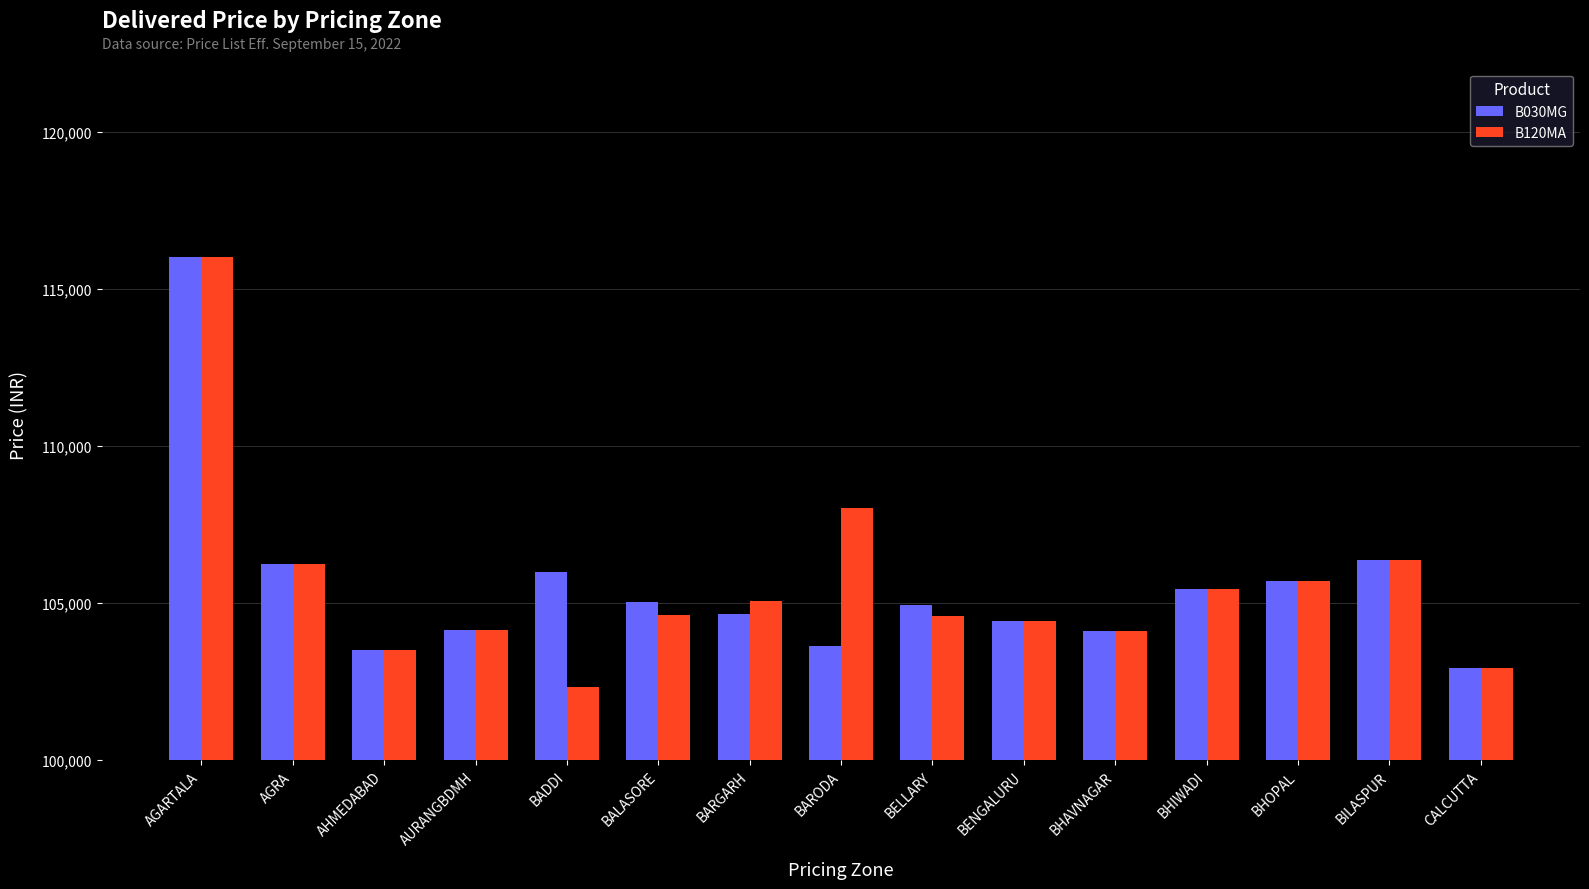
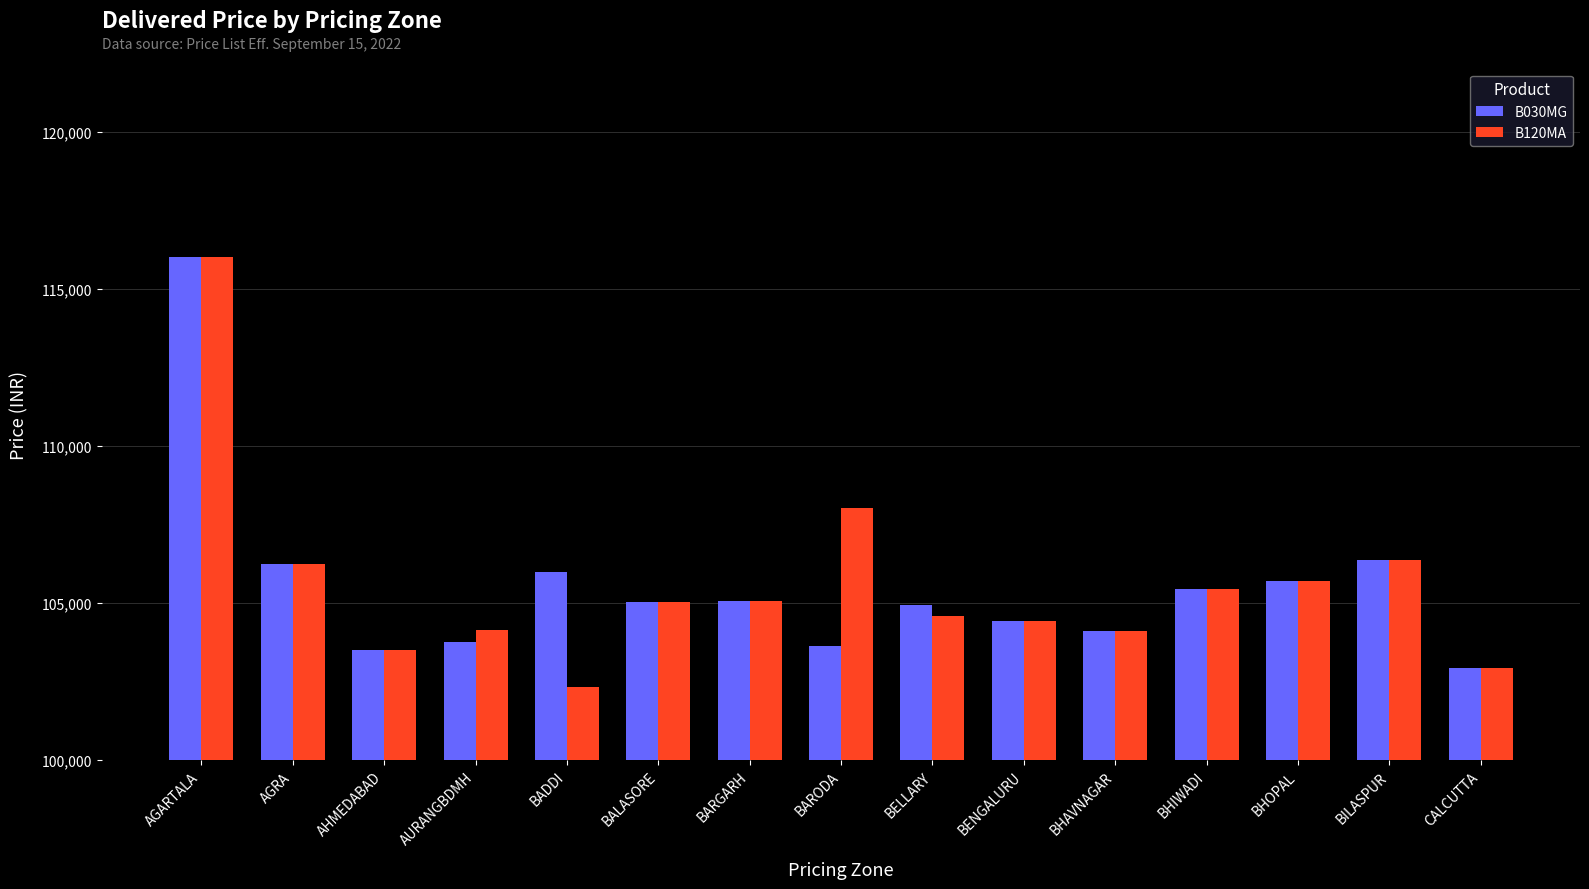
B030MG, AURANGBDMH: 104,200 -> 103,800
B120MA, BALASORE: 104,600 -> 105,000
B030MG, BARGARH: 104,700 -> 105,000
